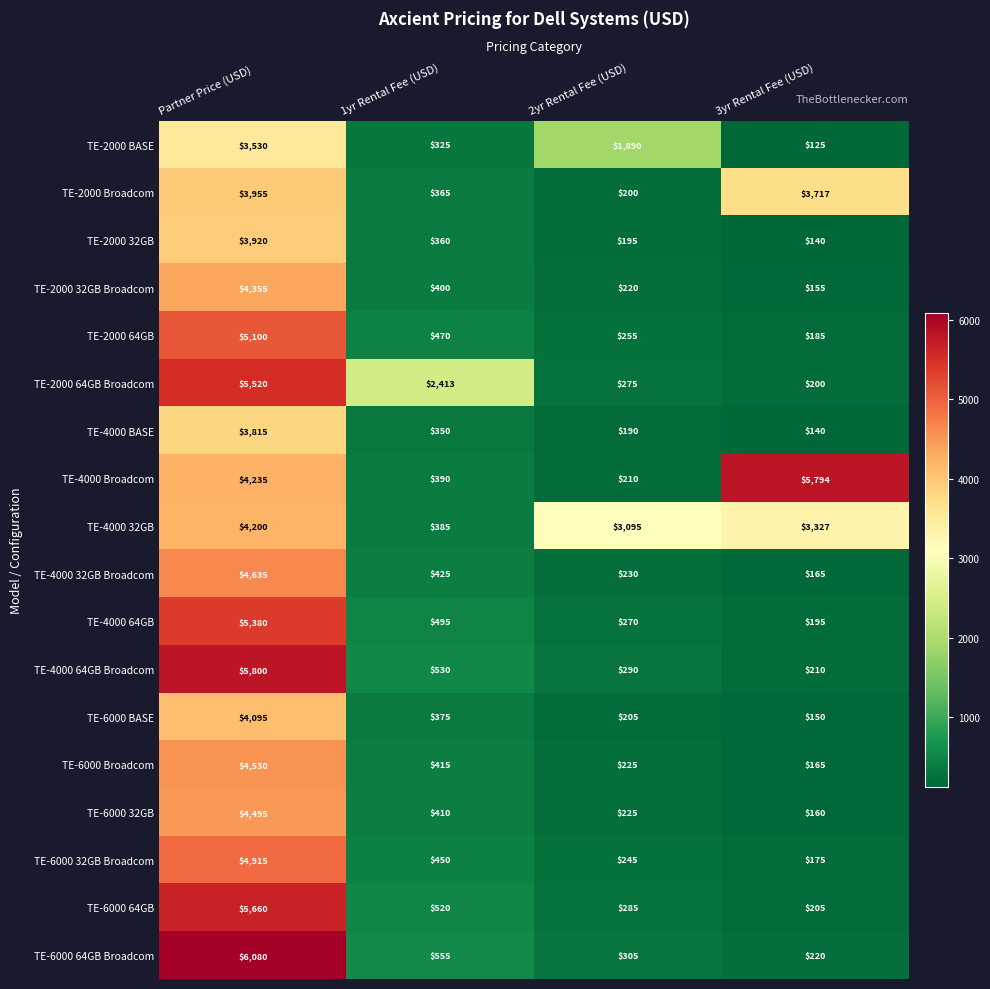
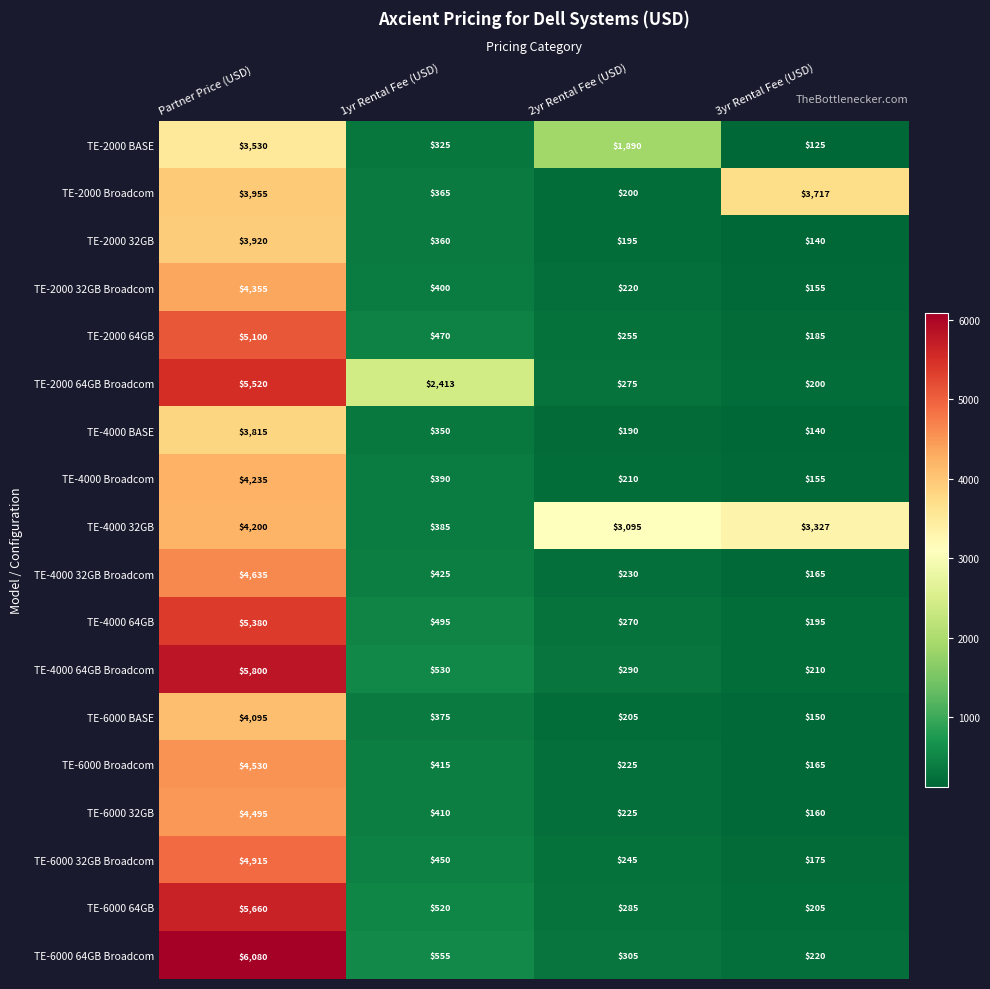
TE-4000 Broadcom, 3yr Rental Fee (USD): $5,794 -> $155
